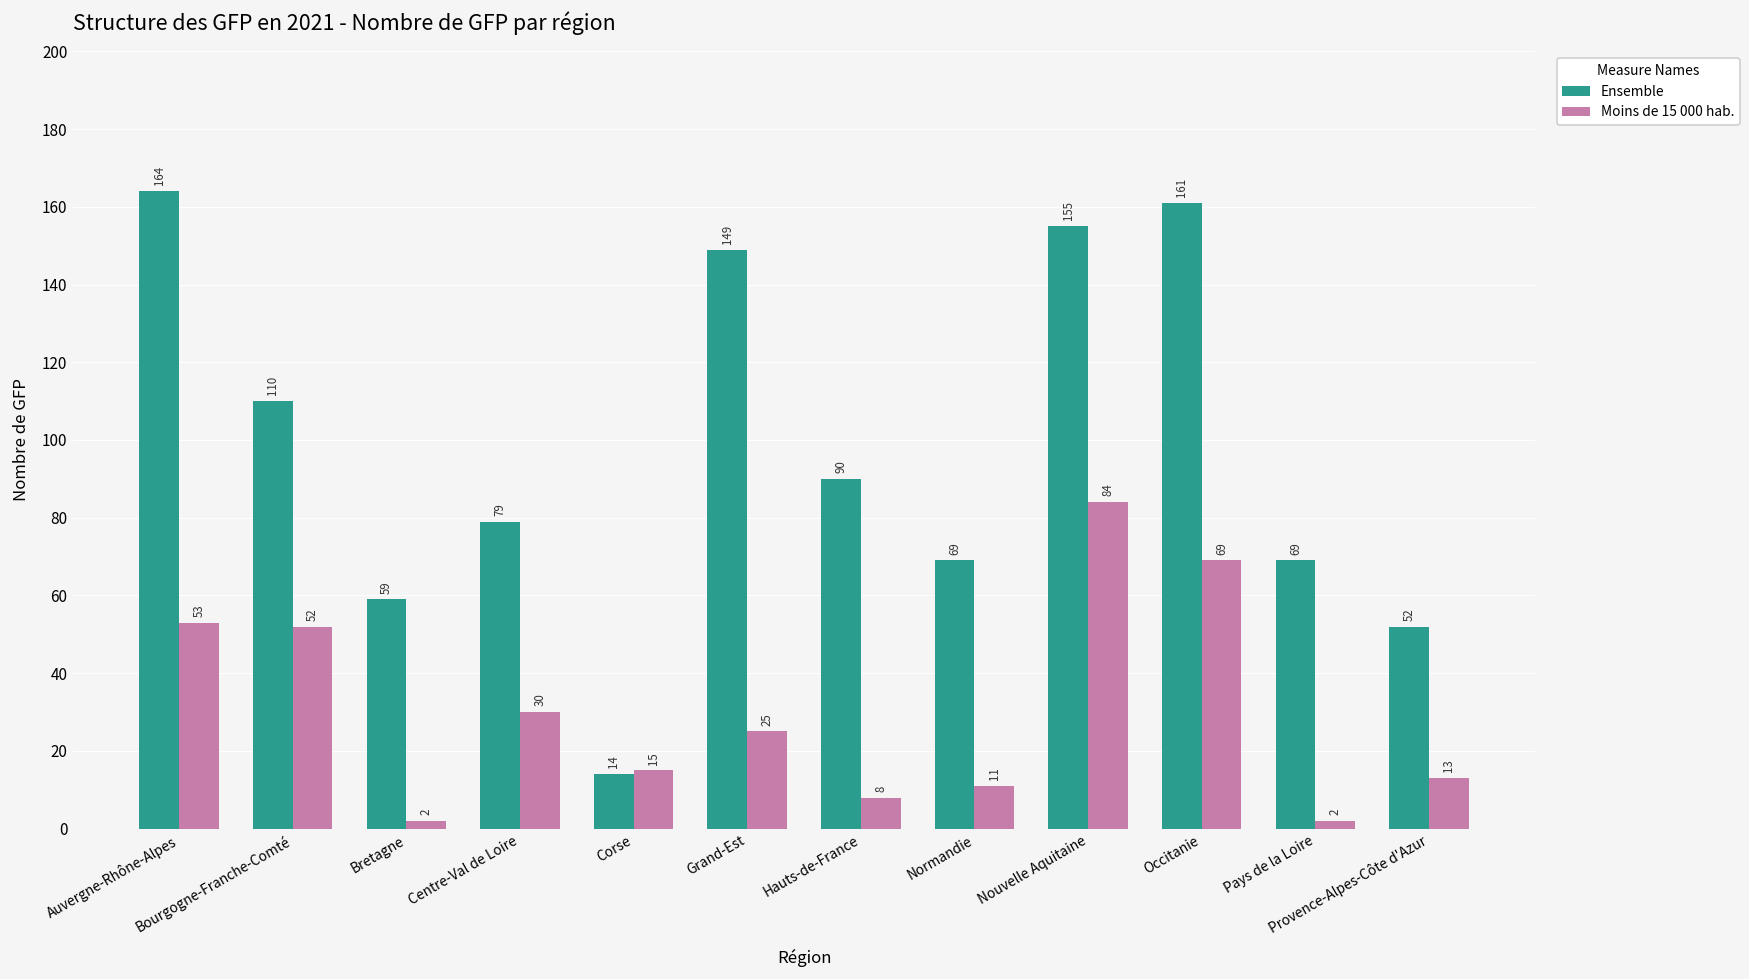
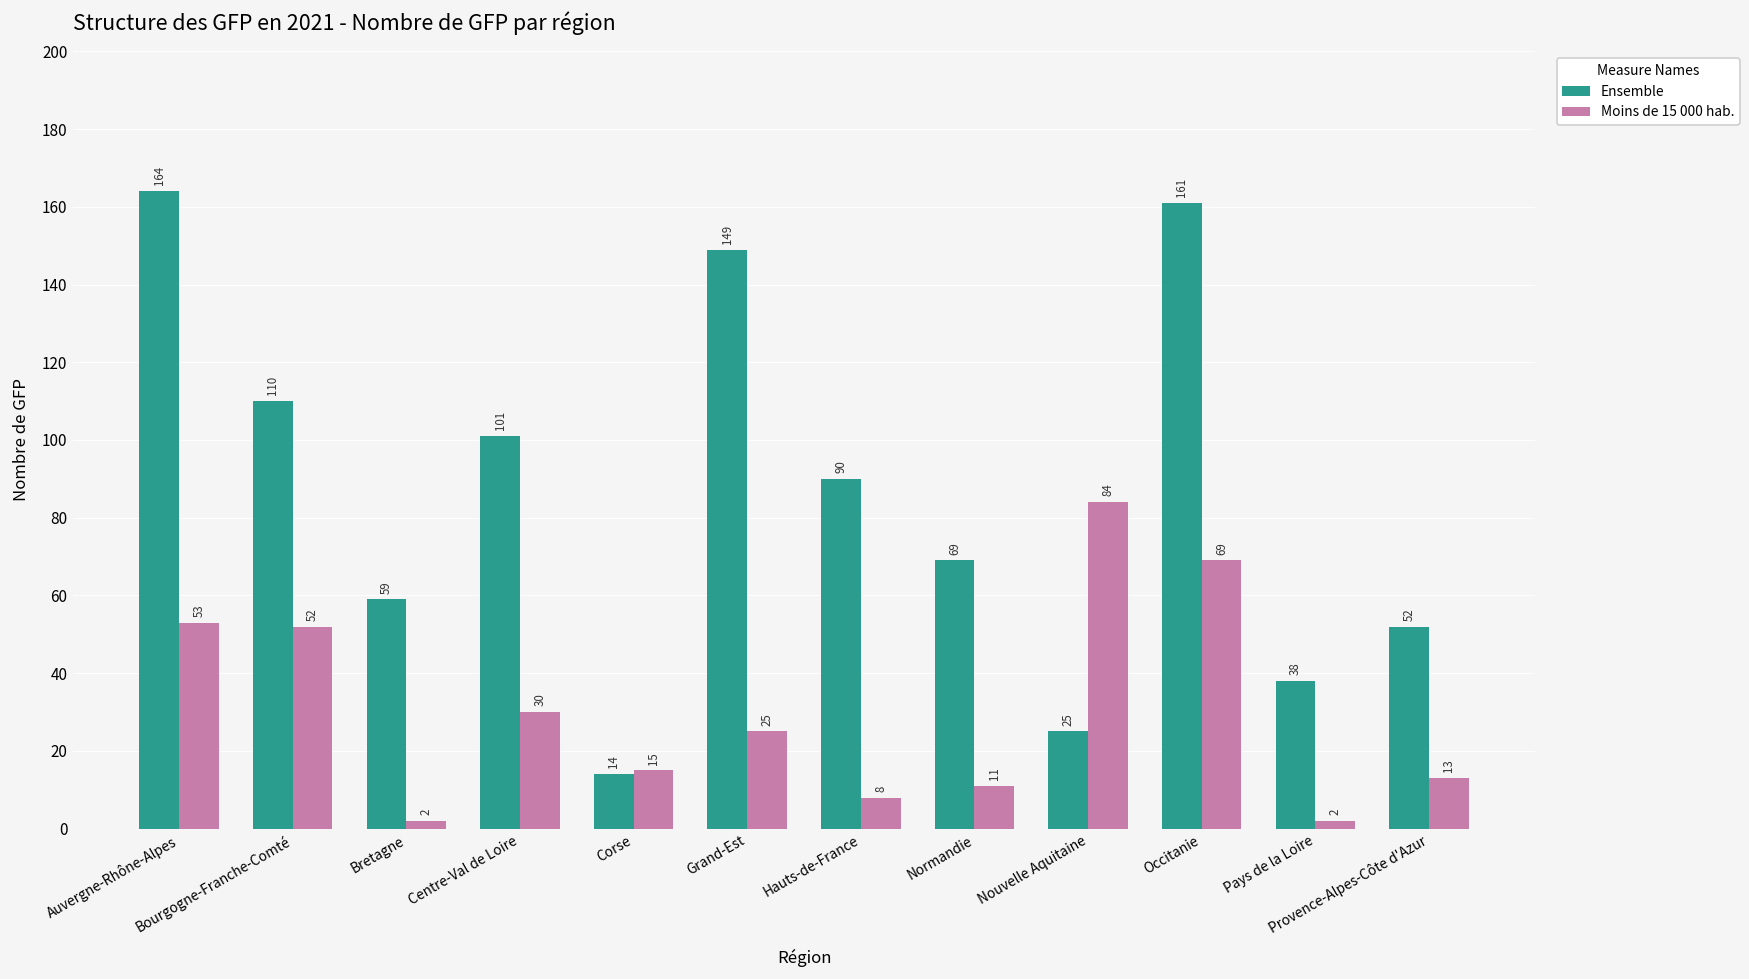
Ensemble, Centre-Val de Loire: 79 -> 101
Ensemble, Nouvelle Aquitaine: 155 -> 25
Ensemble, Pays de la Loire: 69 -> 38
